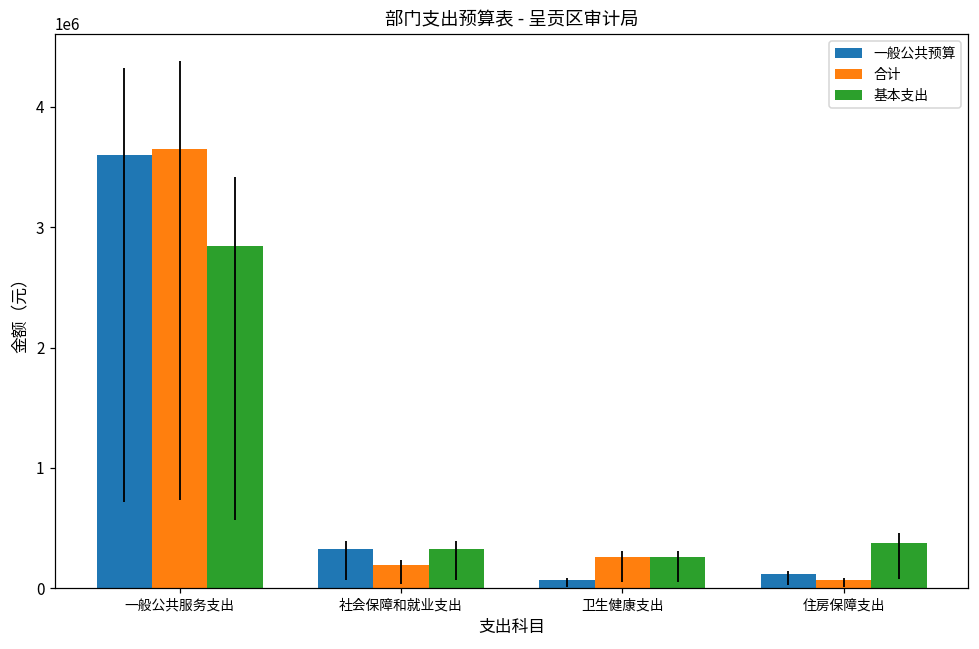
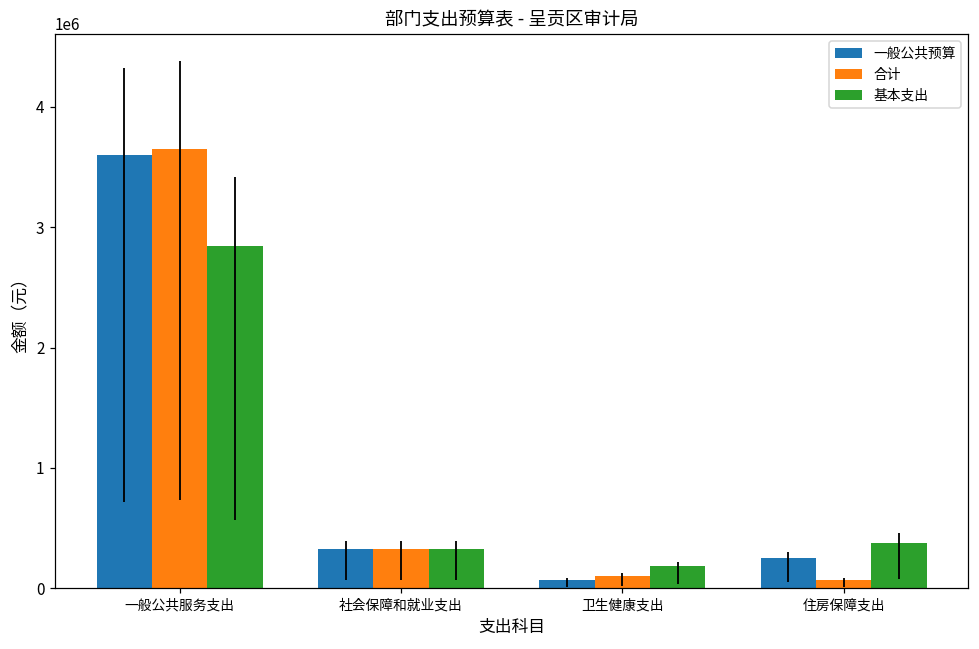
合计, 社会保障和就业支出: 190000 -> 330000
合计, 卫生健康支出: 260000 -> 100000
基本支出, 卫生健康支出: 260000 -> 180000
一般公共预算, 住房保障支出: 120000 -> 250000
